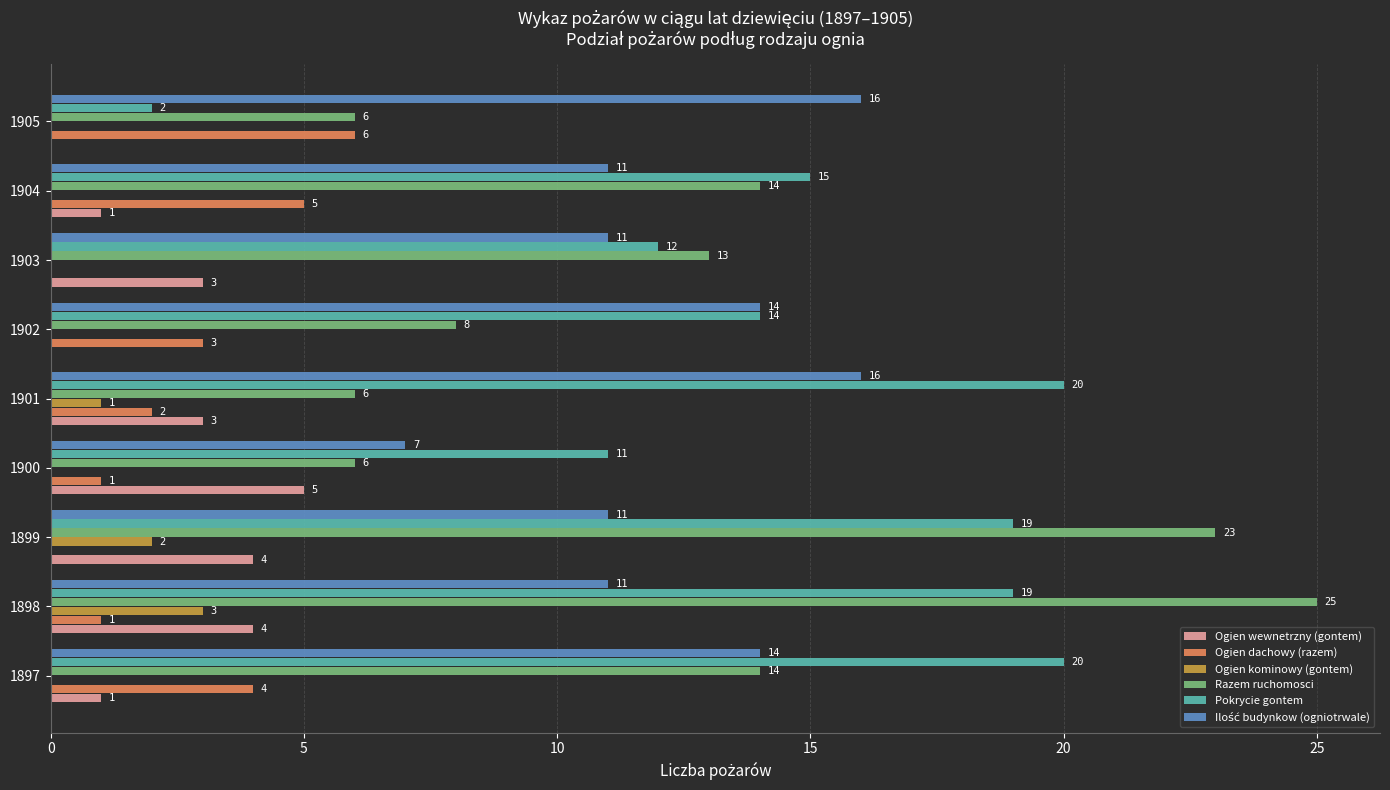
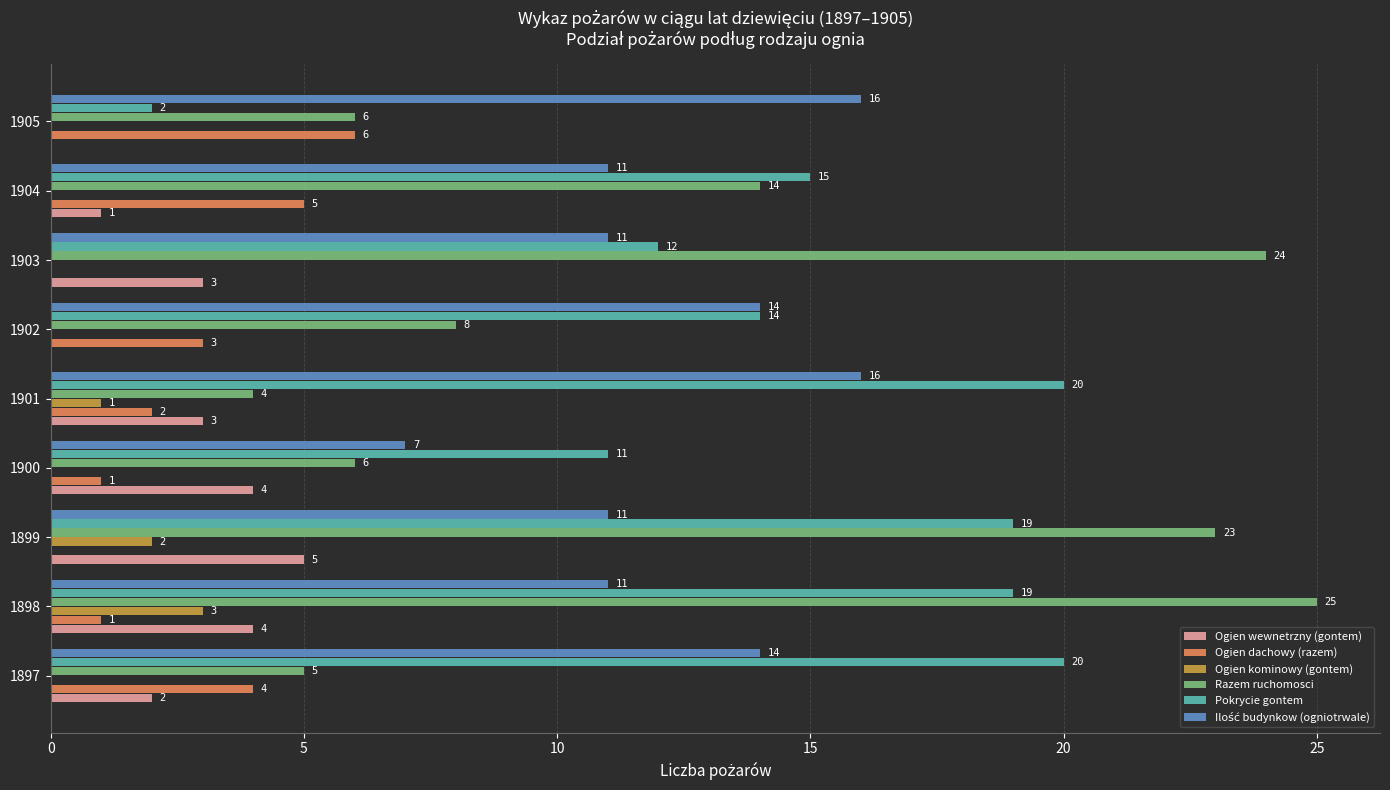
Razem ruchomosci, 1903: 13 -> 24
Razem ruchomosci, 1901: 6 -> 4
Ogien wewnetrzny (gontem), 1900: 5 -> 4
Ogien wewnetrzny (gontem), 1899: 4 -> 5
Razem ruchomosci, 1897: 14 -> 5
Ogien wewnetrzny (gontem), 1897: 1 -> 2
